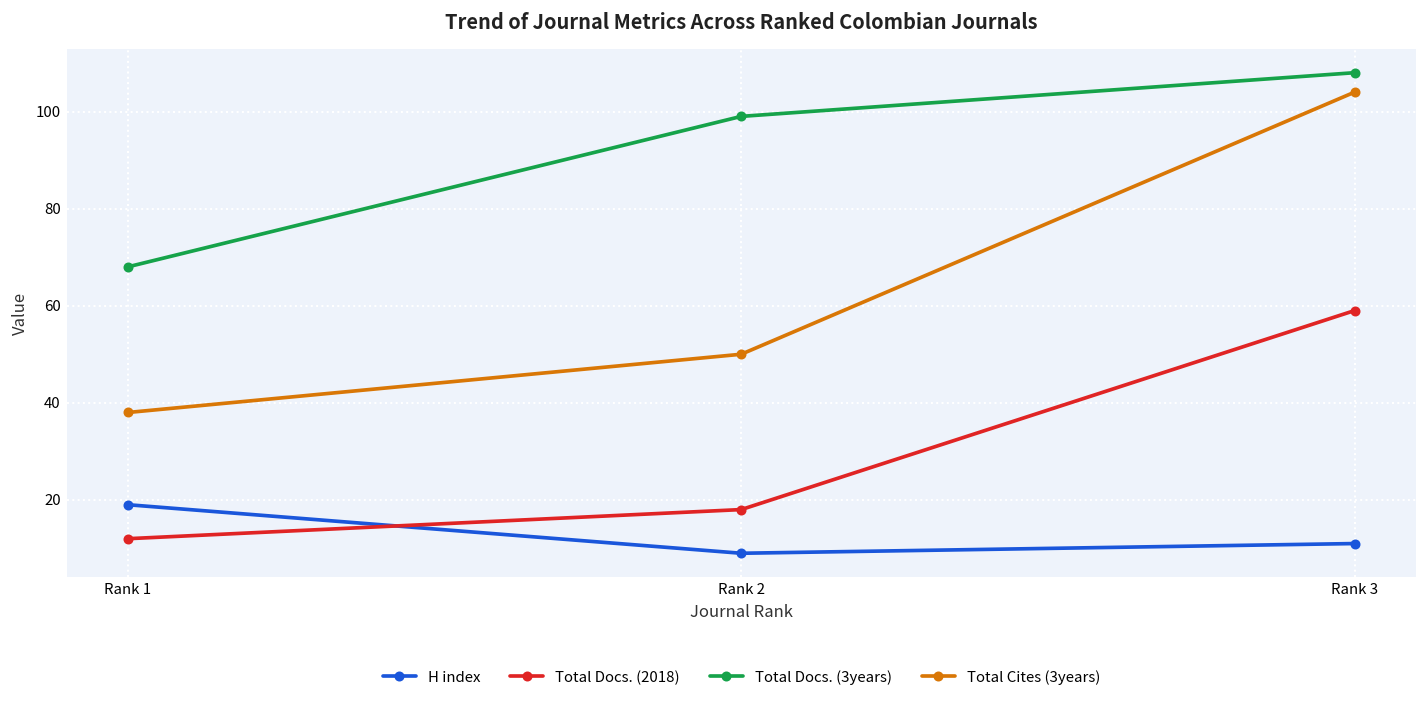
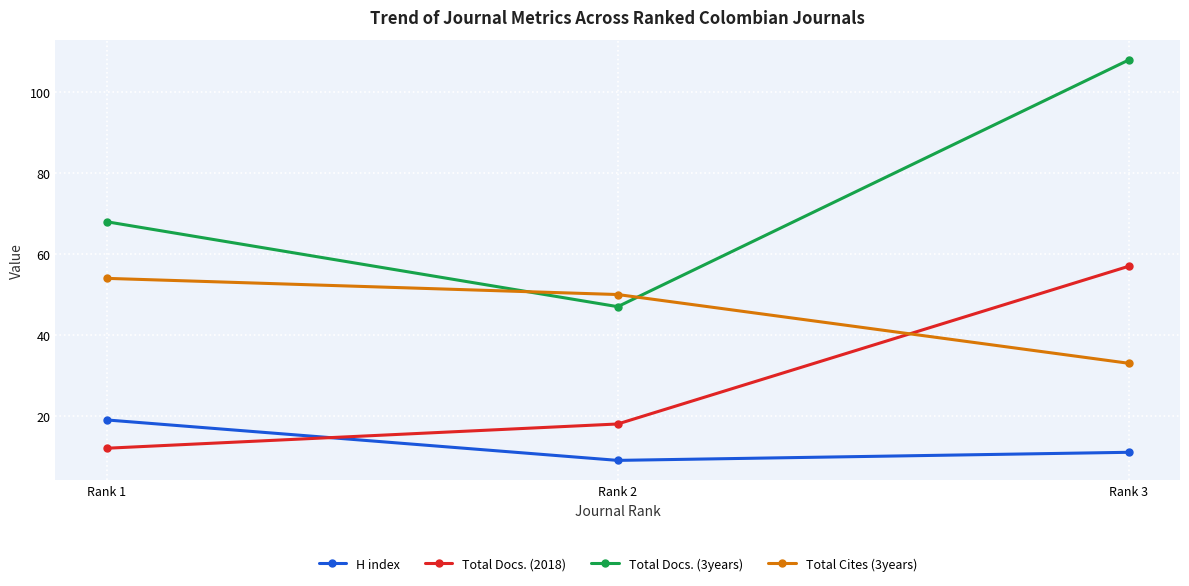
Total Cites (3years), Rank 1: 38 -> 54
Total Docs. (3years), Rank 2: 99 -> 47
Total Docs. (2018), Rank 3: 59 -> 57
Total Cites (3years), Rank 3: 104 -> 33
